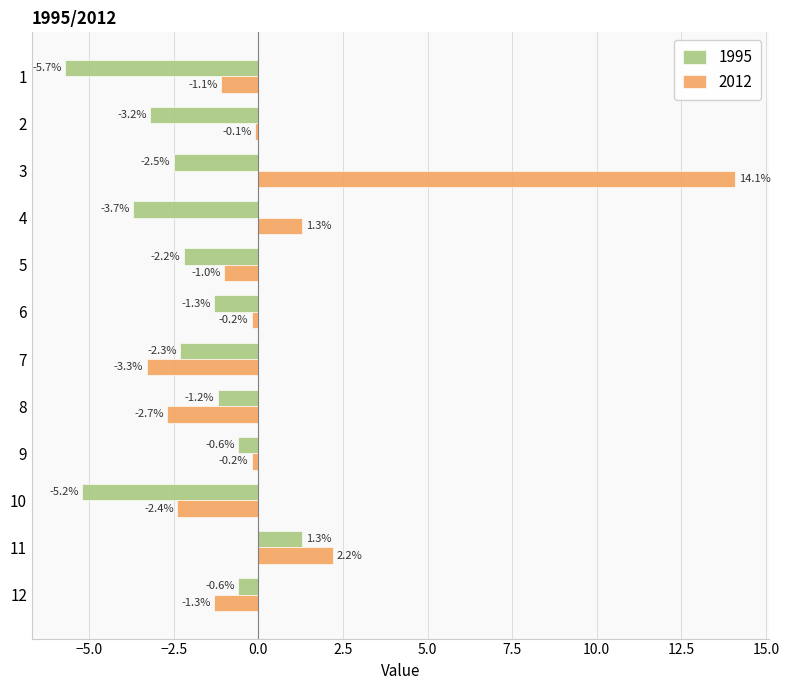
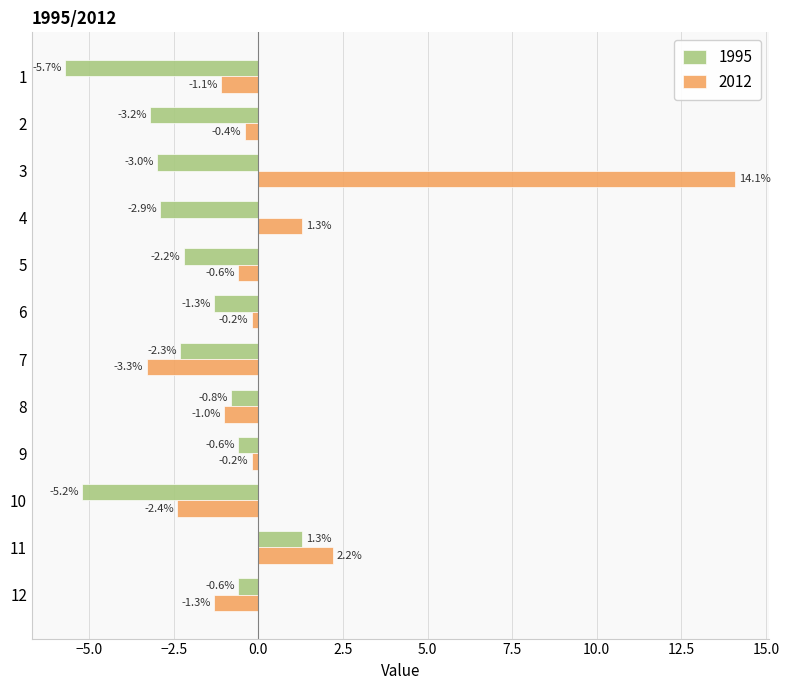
2012, 2: -0.1% -> -0.4%
1995, 3: -2.5% -> -3.0%
1995, 4: -3.7% -> -2.9%
2012, 5: -1.0% -> -0.6%
1995, 8: -1.2% -> -0.8%
2012, 8: -2.7% -> -1.0%
